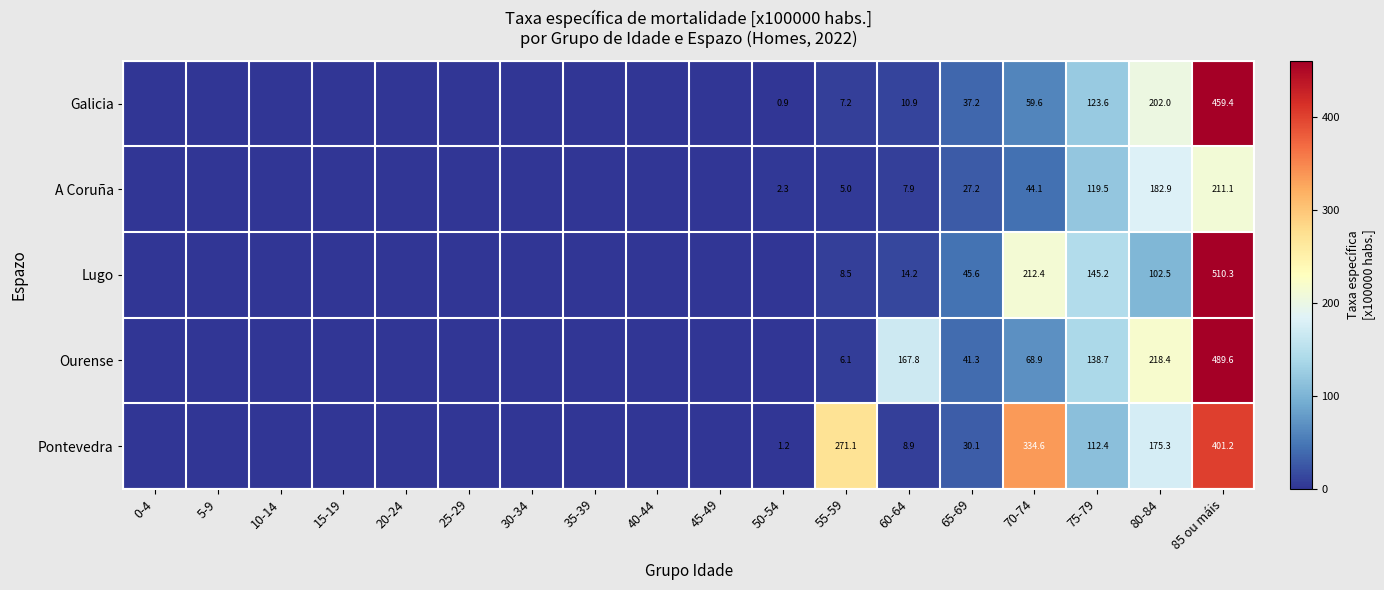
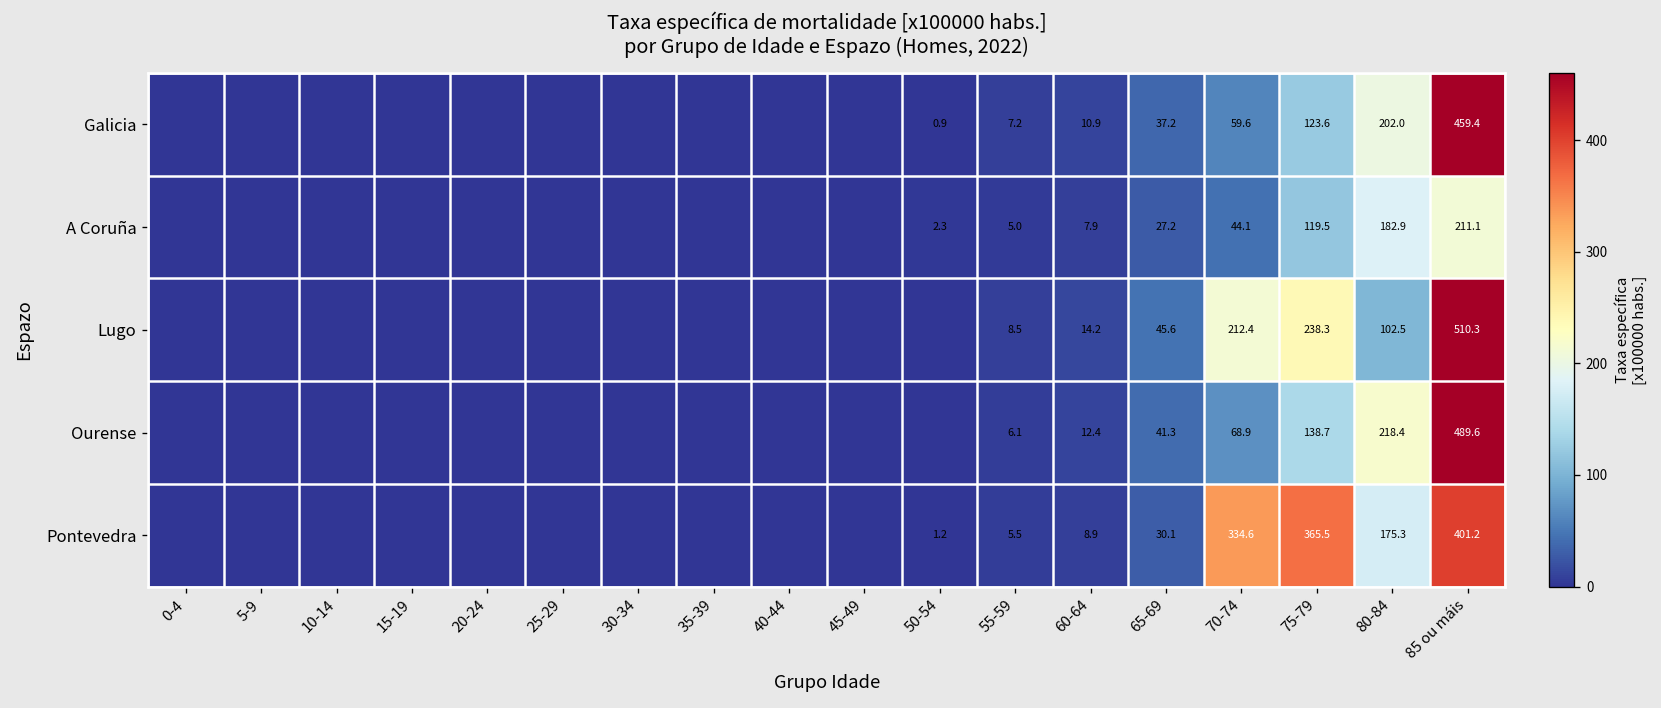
Lugo, 75-79: 145.2 -> 238.3
Ourense, 60-64: 167.8 -> 12.4
Pontevedra, 55-59: 271.1 -> 5.5
Pontevedra, 75-79: 112.4 -> 365.5
